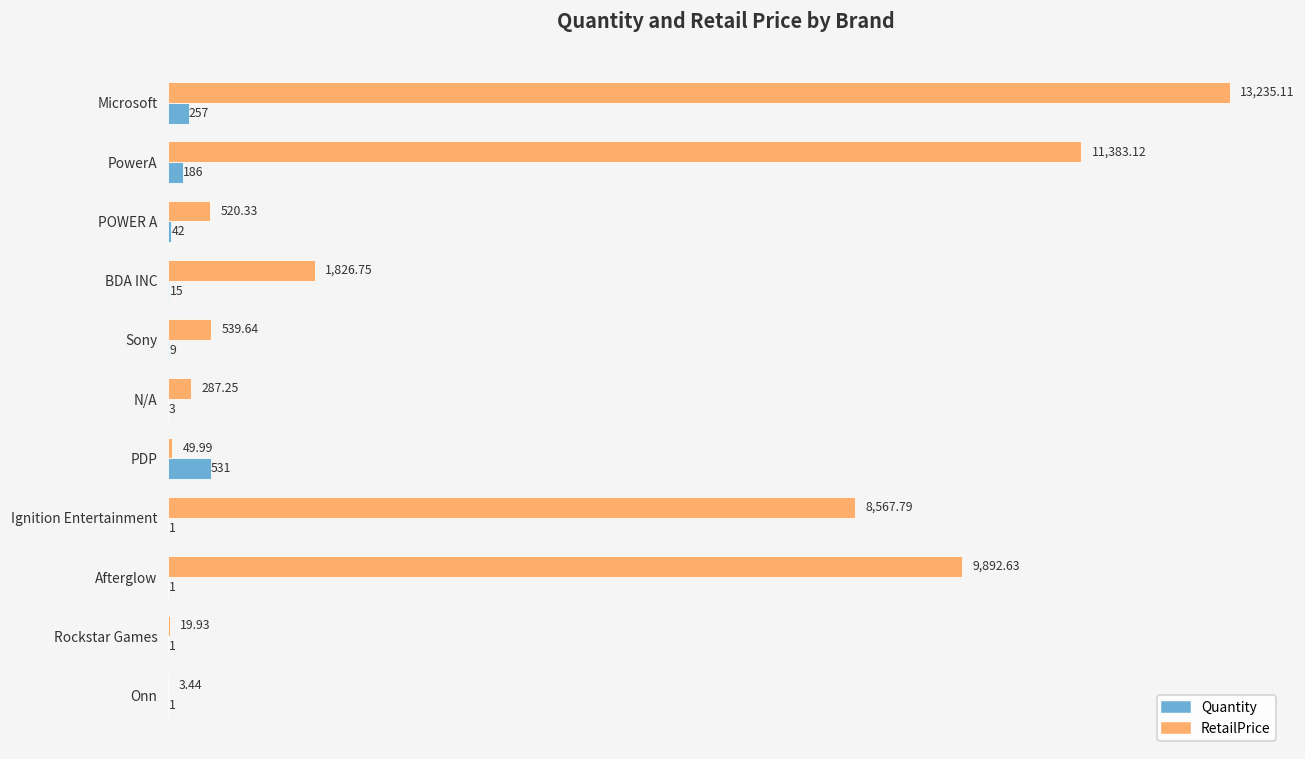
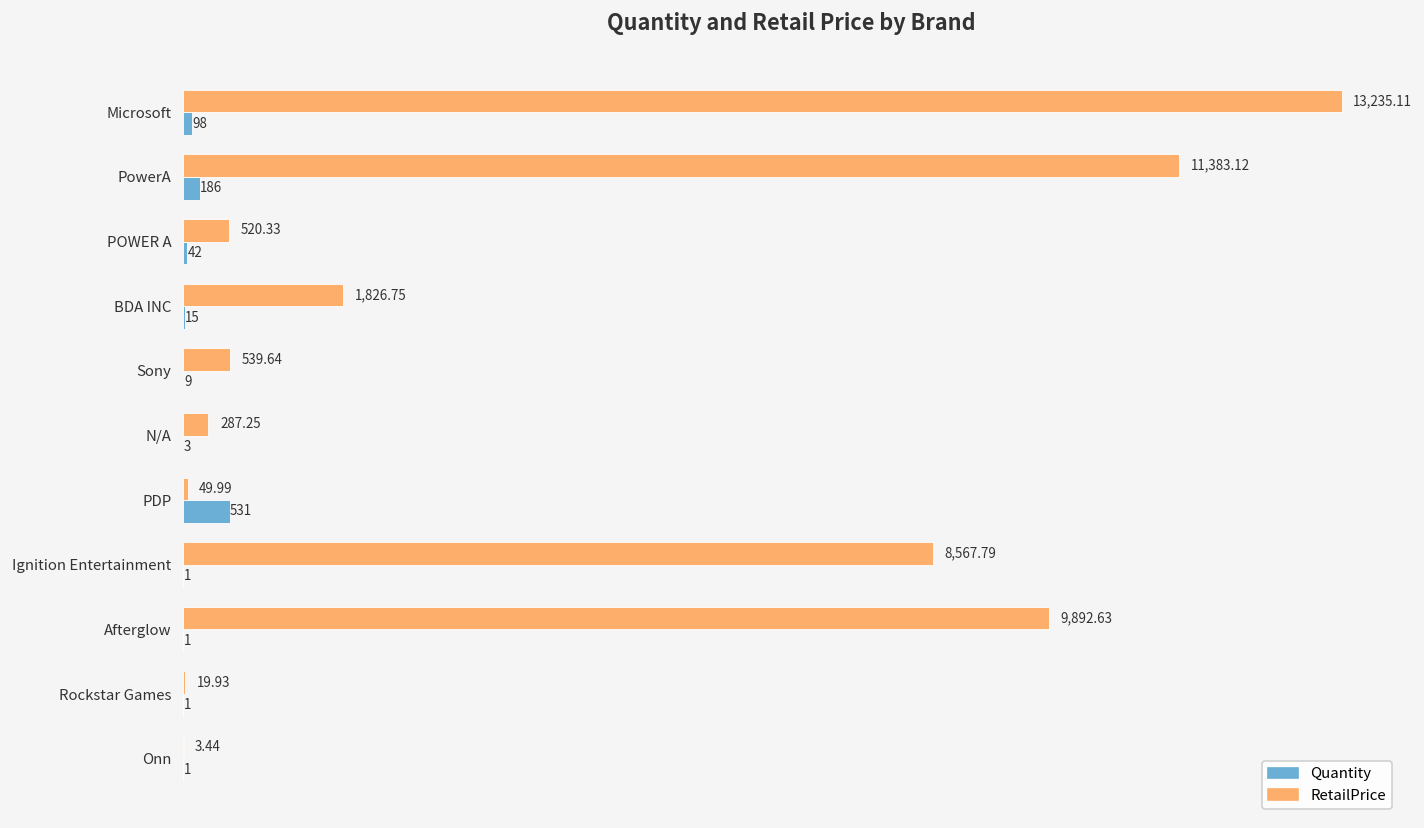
Quantity, Microsoft: 257 -> 98
